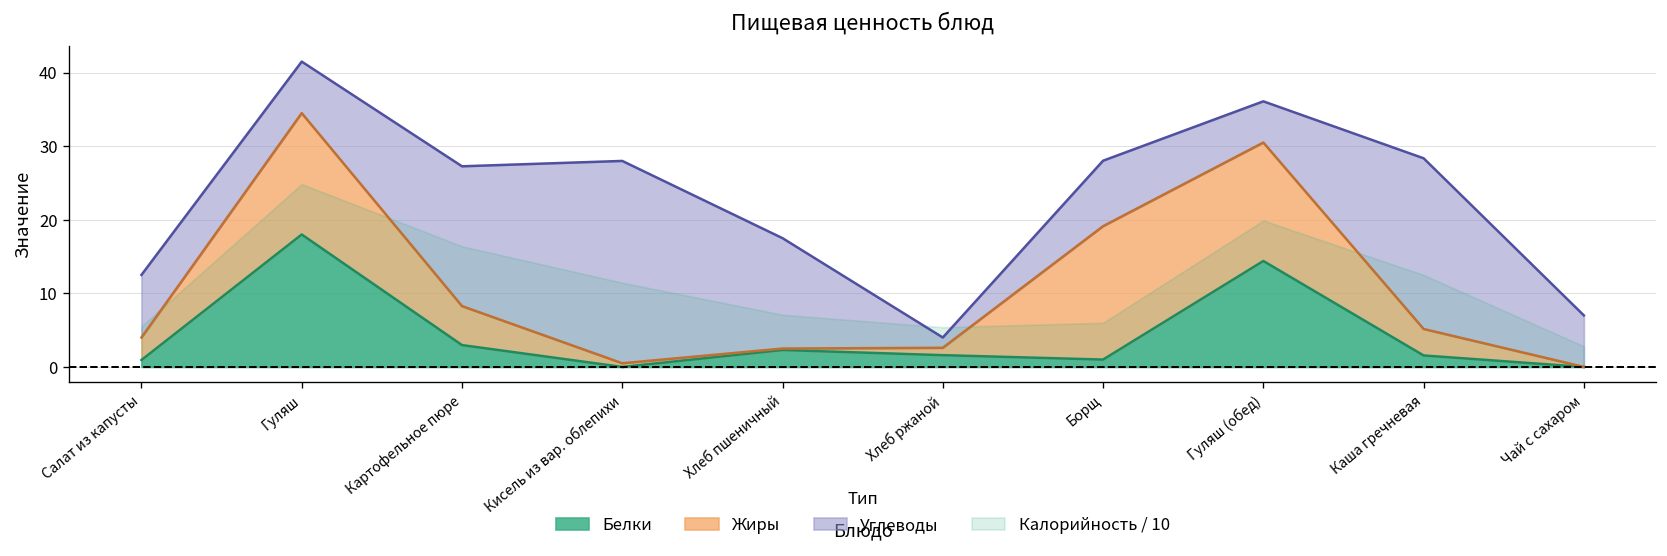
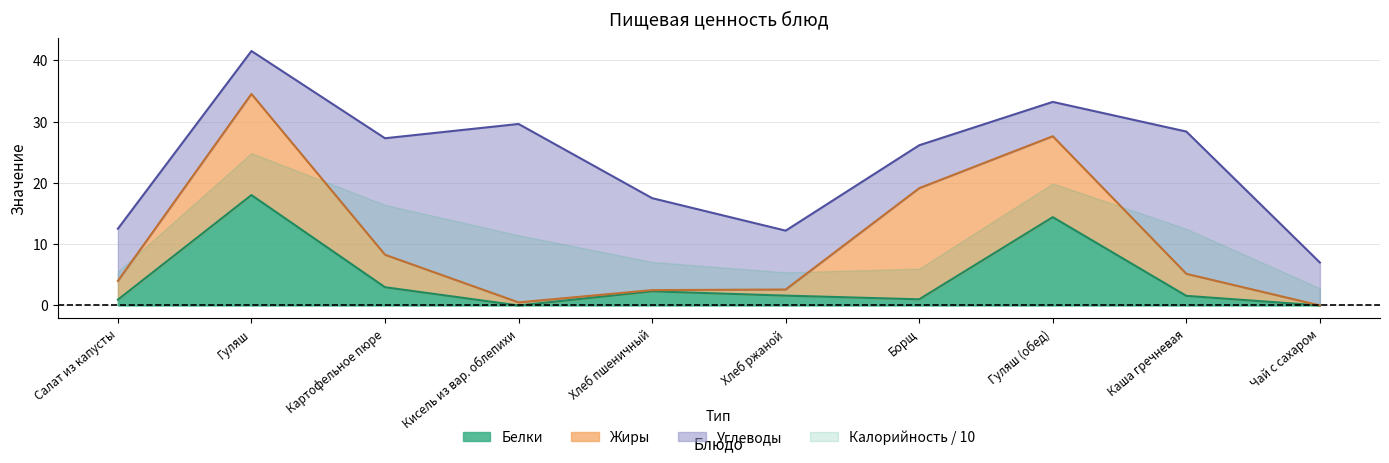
Углеводы, Кисель из вар. облепихи: 28 -> 29
Углеводы, Хлеб ржаной: 1 -> 10
Углеводы, Борщ: 9 -> 7
Жиры, Гуляш (обед): 16 -> 13
